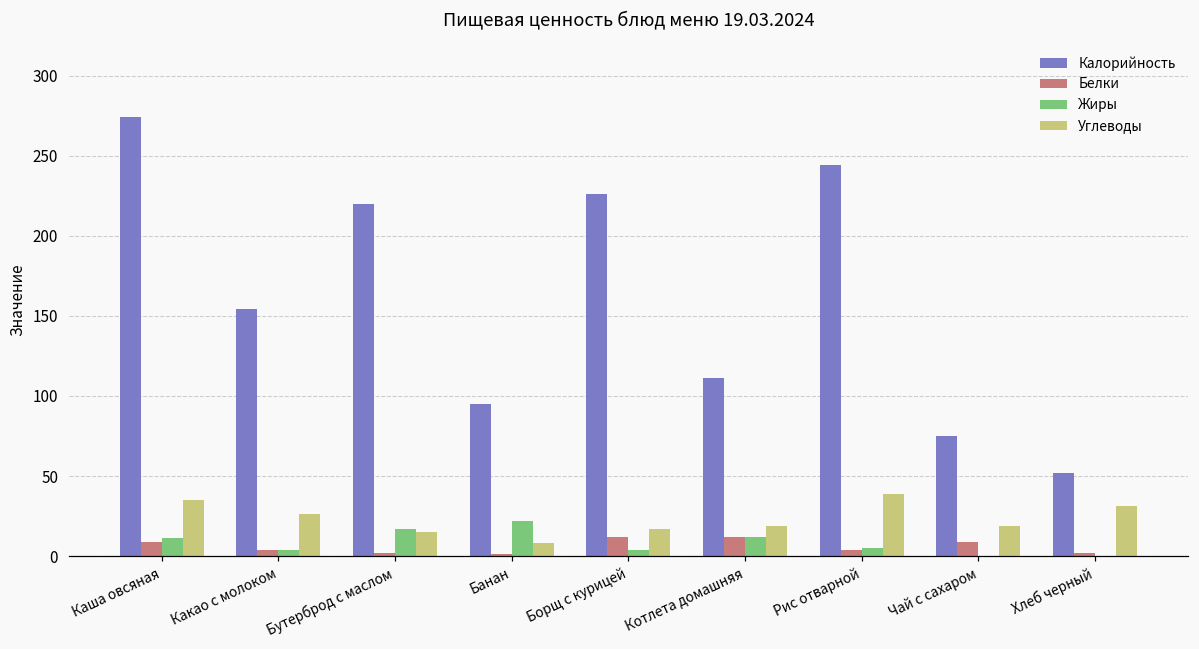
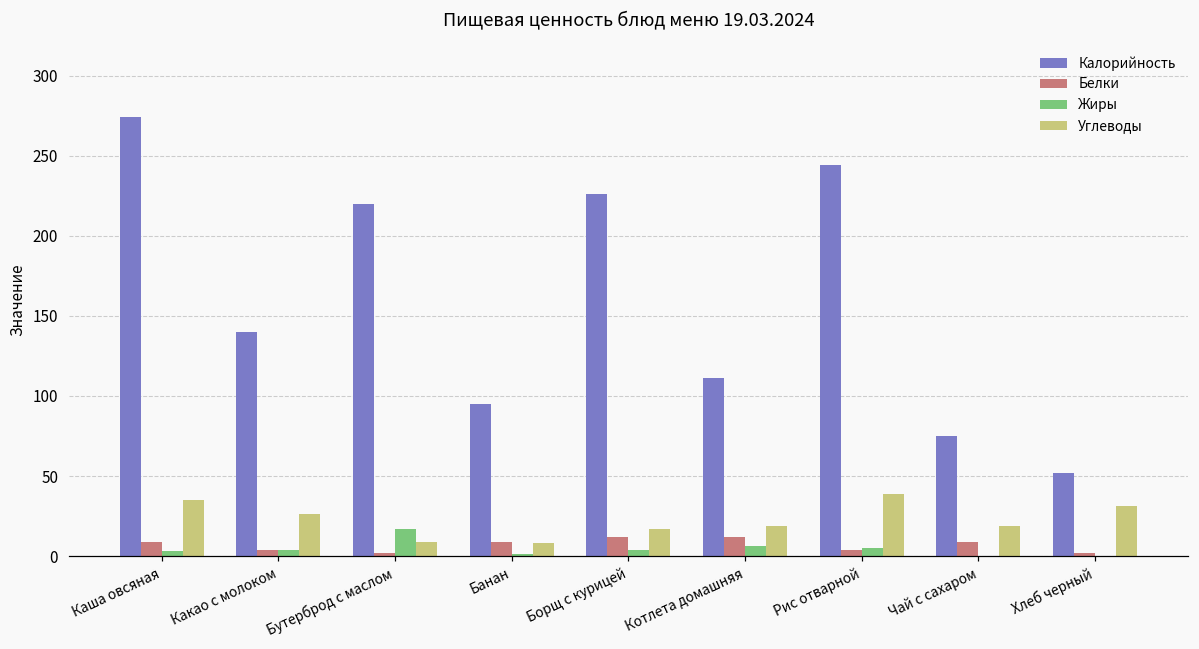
Жиры, Каша овсяная: 11 -> 3
Калорийность, Какао с молоком: 154 -> 140
Углеводы, Бутерброд с маслом: 15 -> 9
Белки, Банан: 2 -> 9
Жиры, Банан: 22 -> 1
Жиры, Котлета домашняя: 12 -> 6
